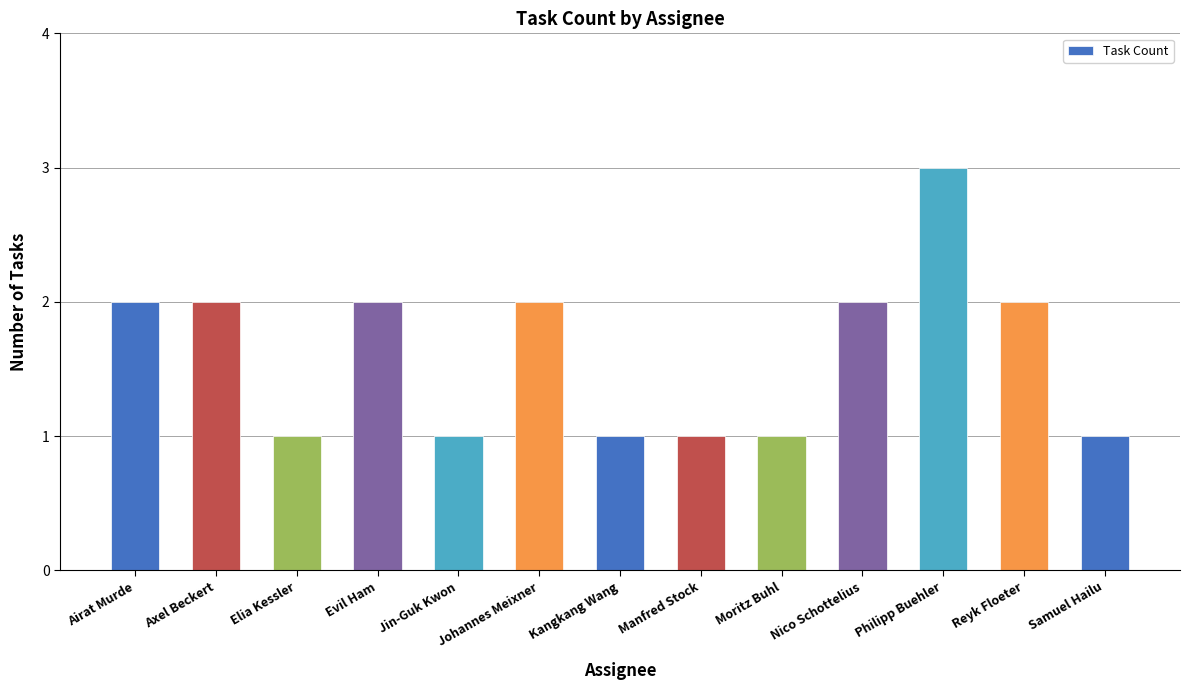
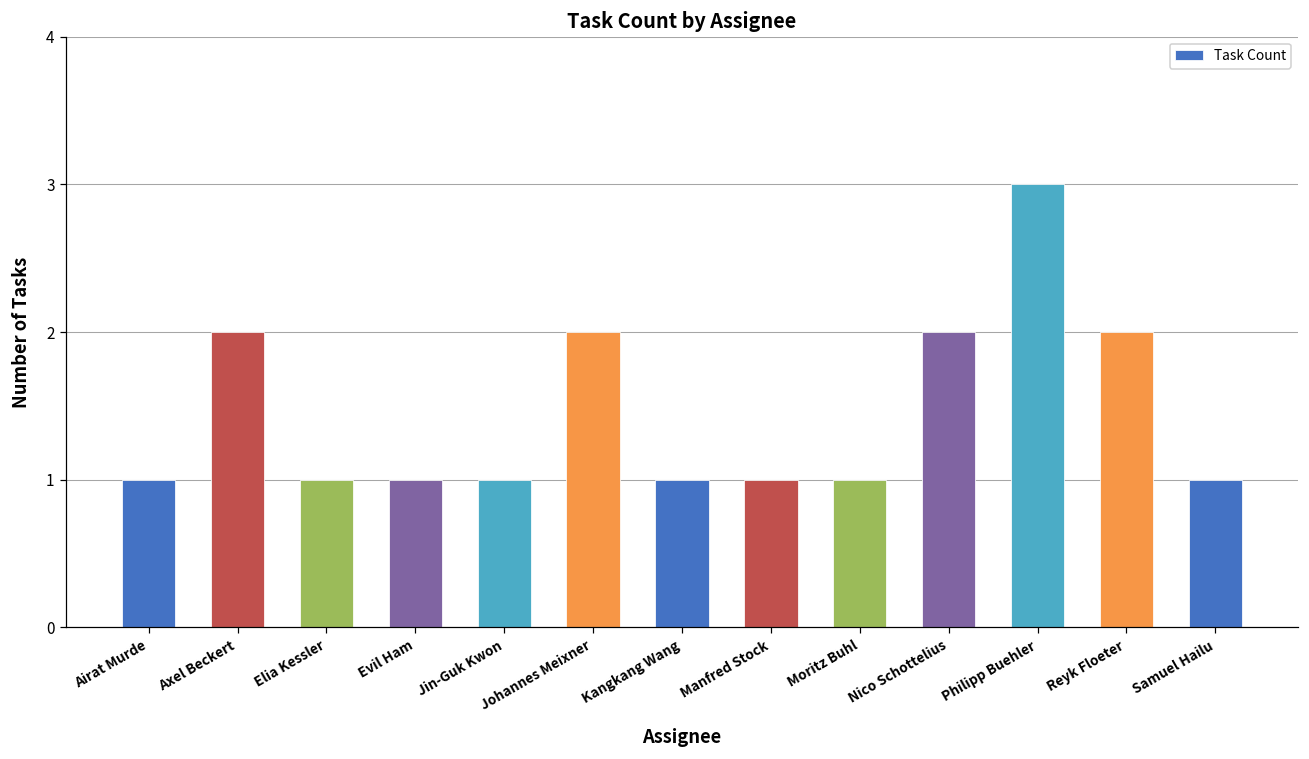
Airat Murde: 2 -> 1
Evil Ham: 2 -> 1
